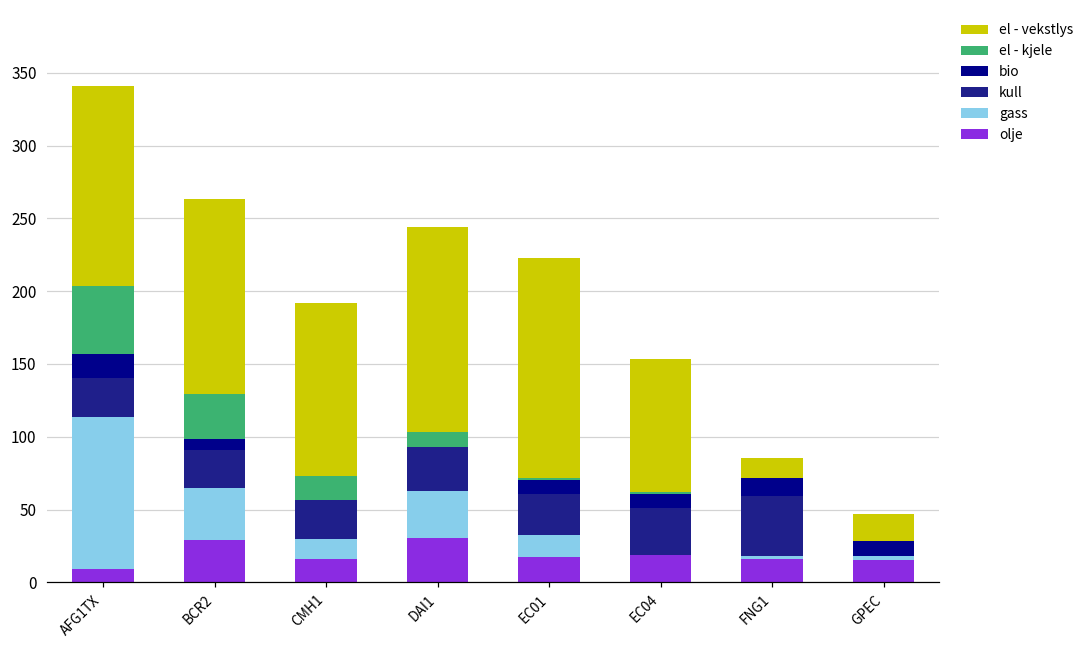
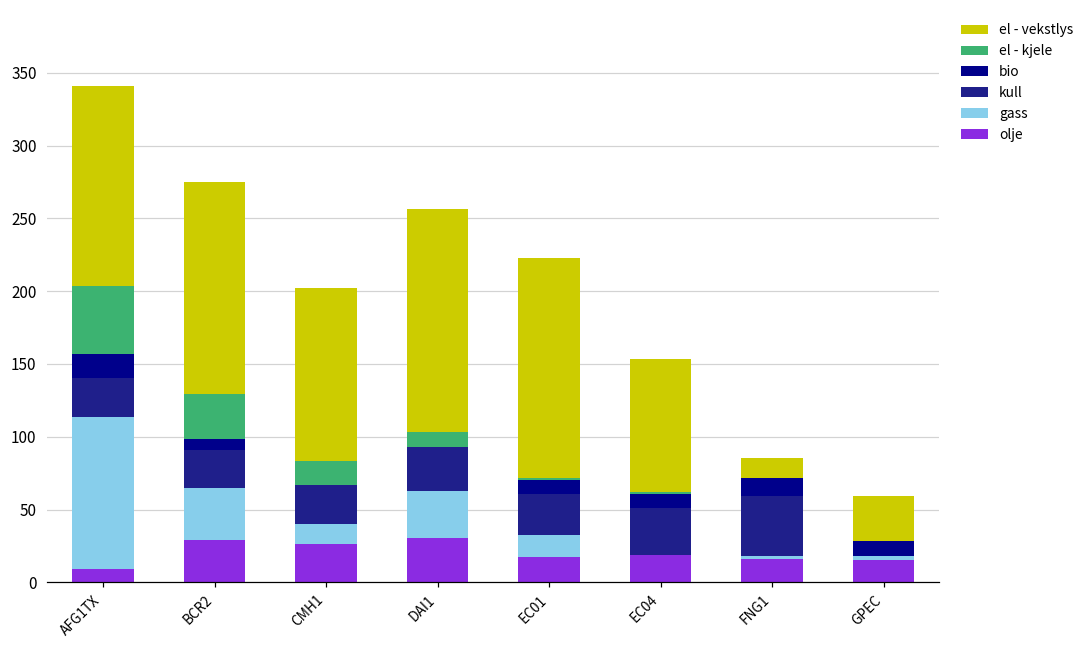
el - vekstlys, BCR2: 134 -> 146
olje, CMH1: 16 -> 26
el - vekstlys, DAI1: 141 -> 153
el - vekstlys, GPEC: 18 -> 31
